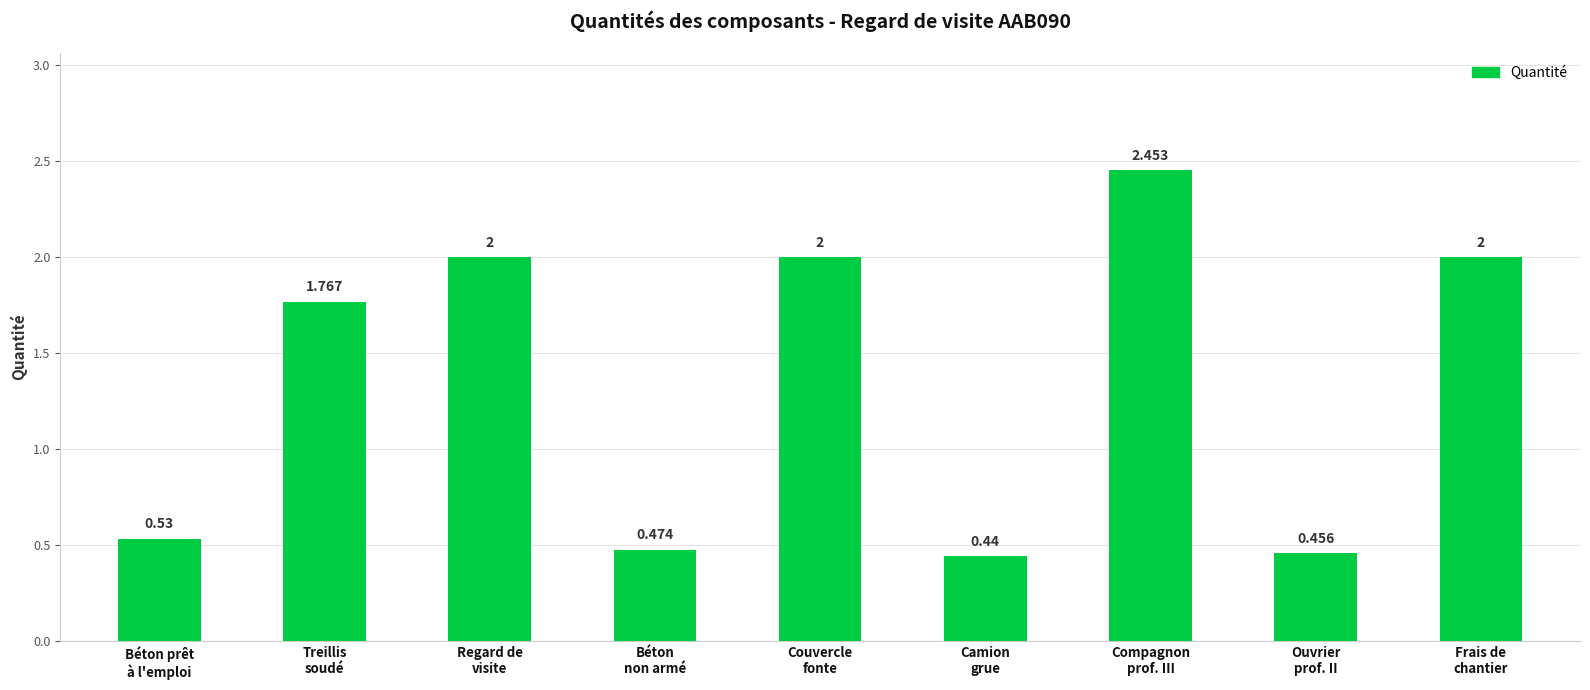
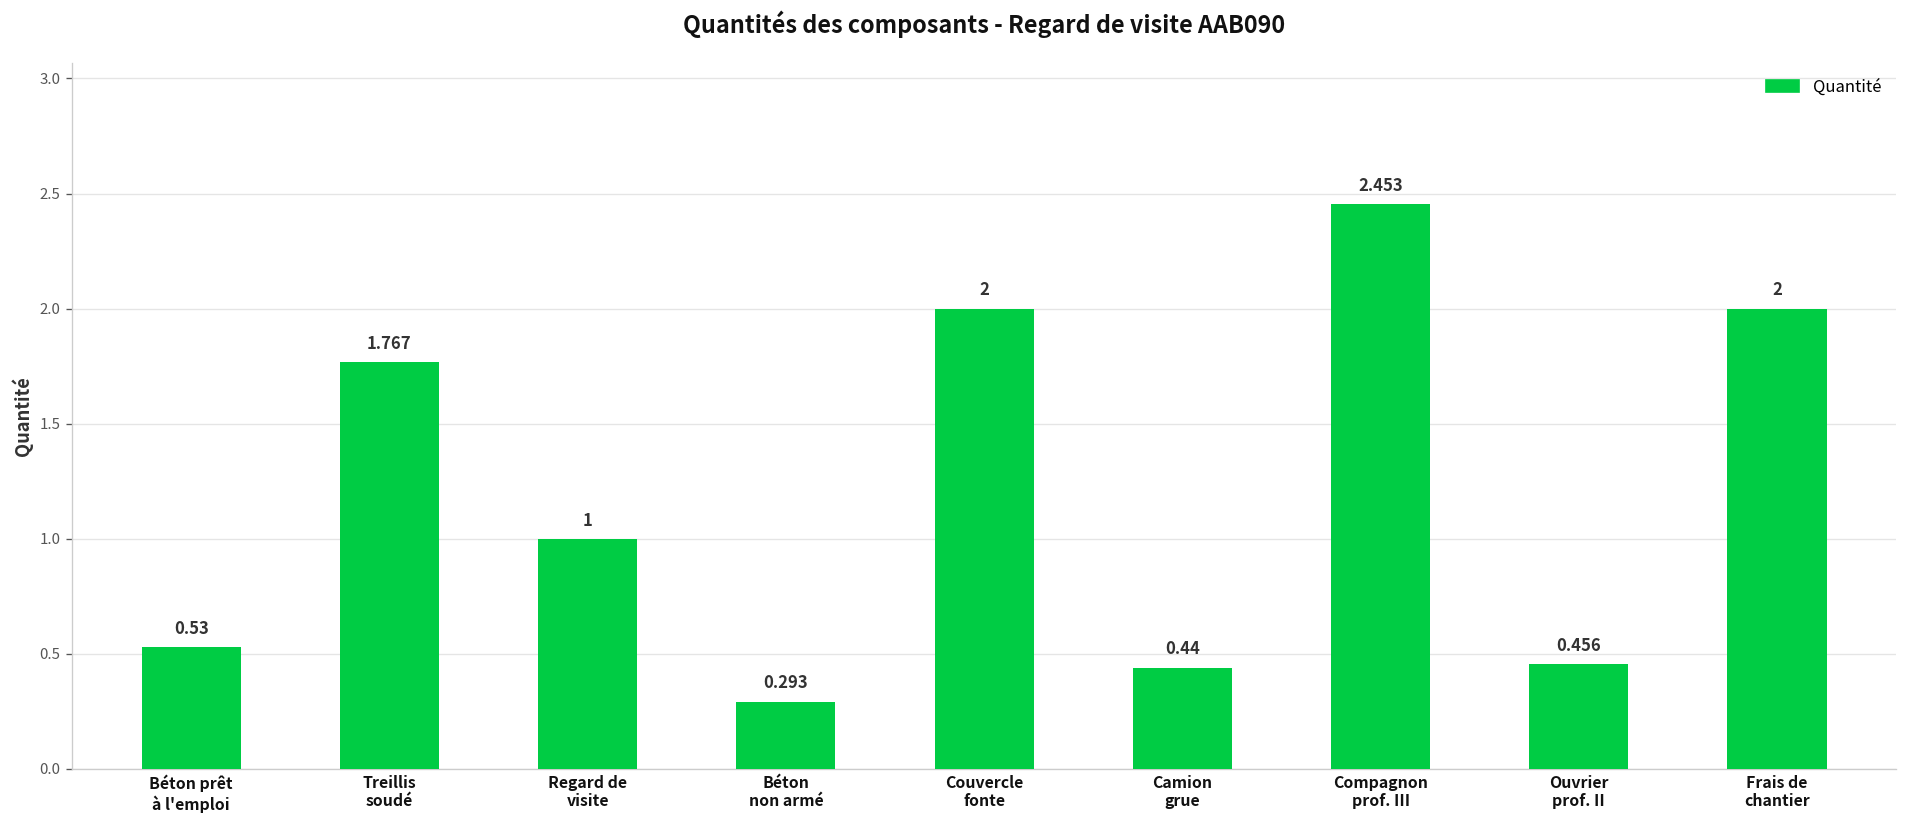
Regard de visite: 2 -> 1
Béton non armé: 0.474 -> 0.293
